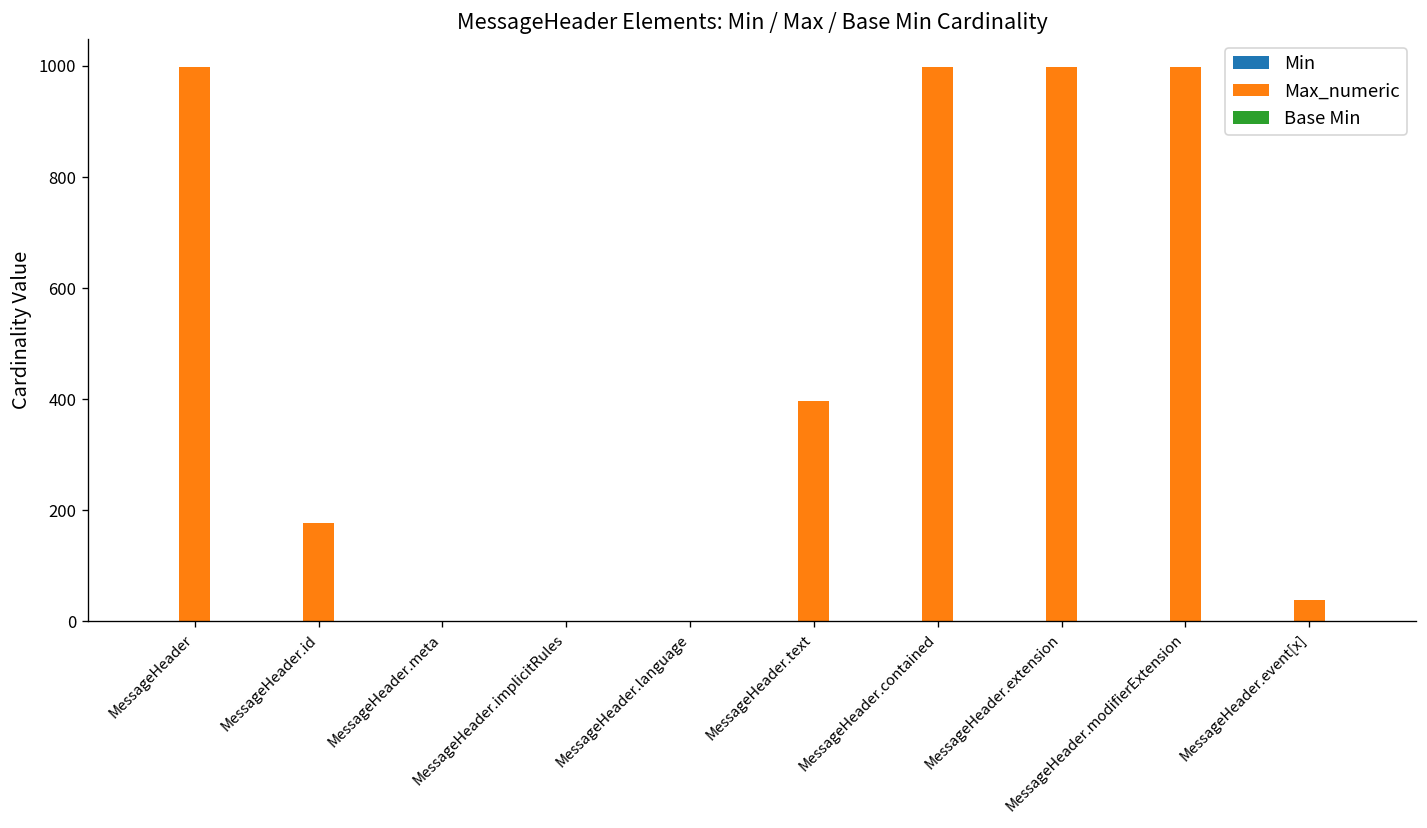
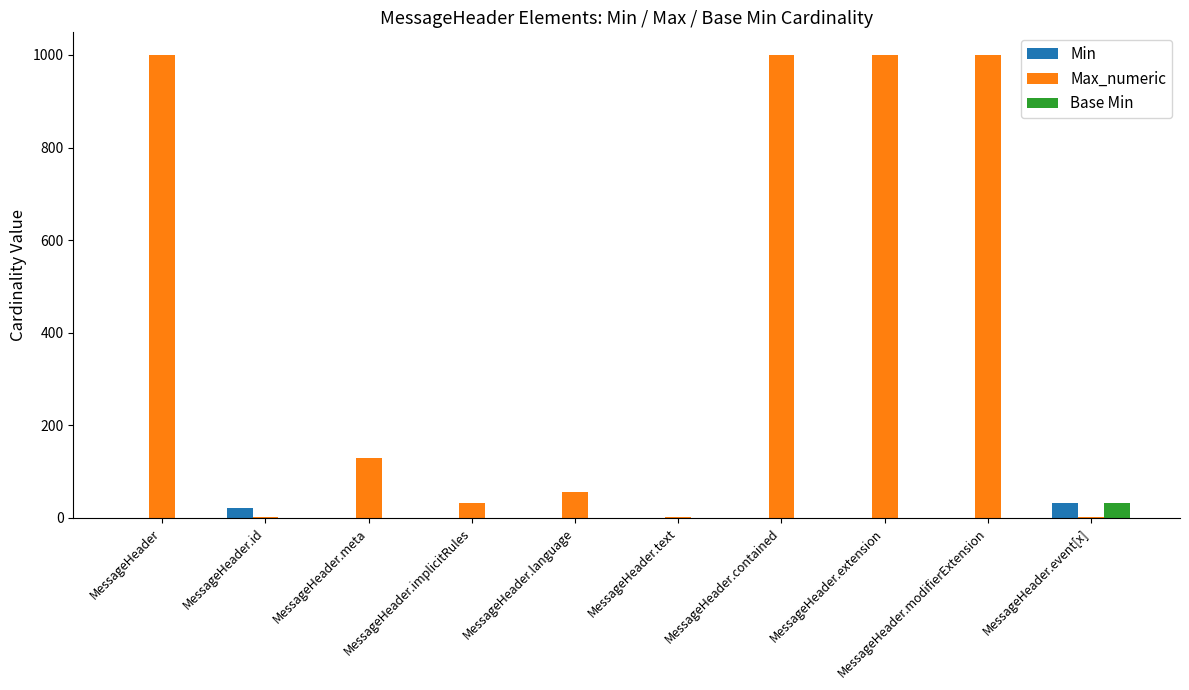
Min, MessageHeader.id: 0 -> 20
Max_numeric, MessageHeader.id: 180 -> 0
Max_numeric, MessageHeader.meta: 0 -> 130
Max_numeric, MessageHeader.implicitRules: 0 -> 30
Max_numeric, MessageHeader.language: 0 -> 60
Max_numeric, MessageHeader.text: 400 -> 0
Min, MessageHeader.event[x]: 0 -> 30
Max_numeric, MessageHeader.event[x]: 40 -> 0
Base Min, MessageHeader.event[x]: 0 -> 30
